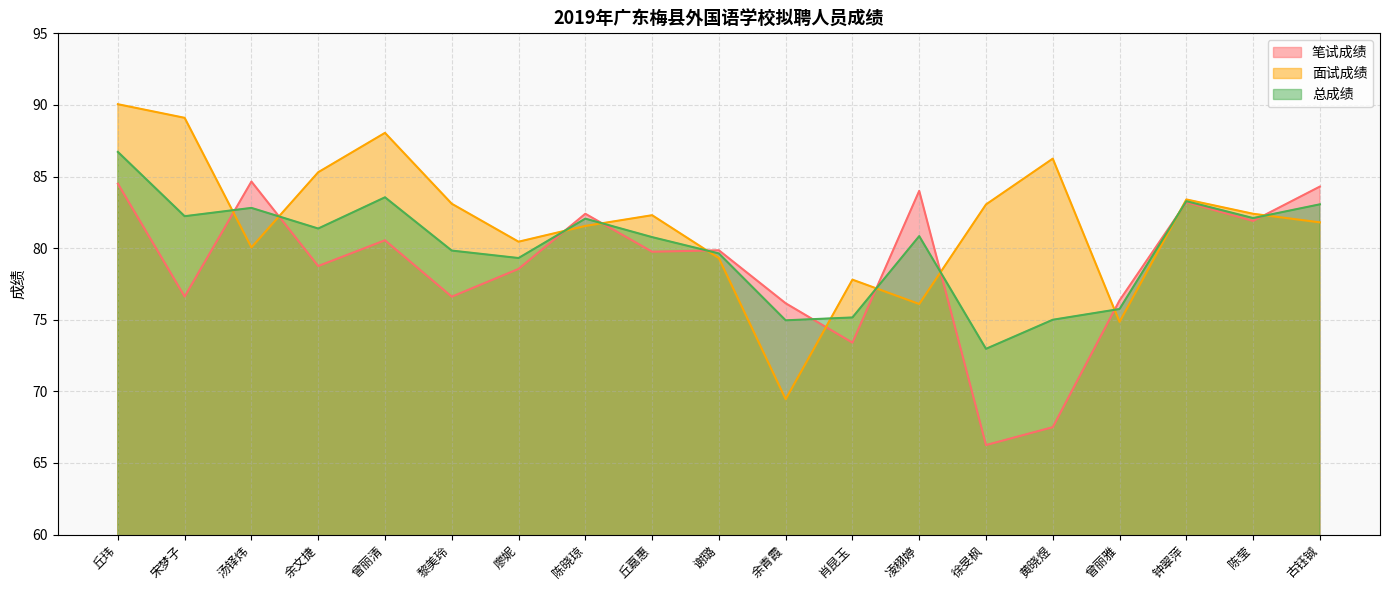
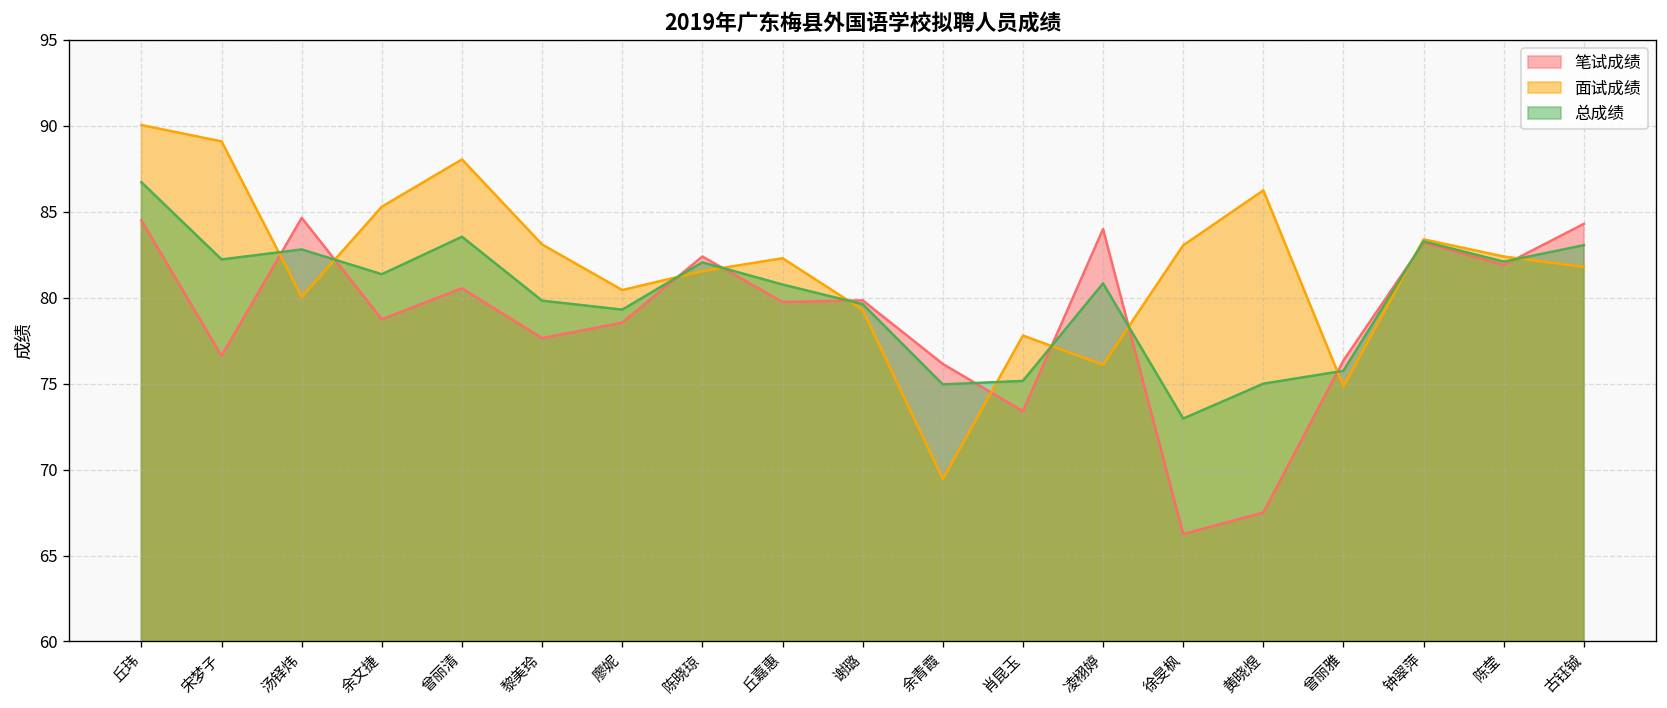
笔试成绩, 黎美玲: 76.6 -> 77.7
